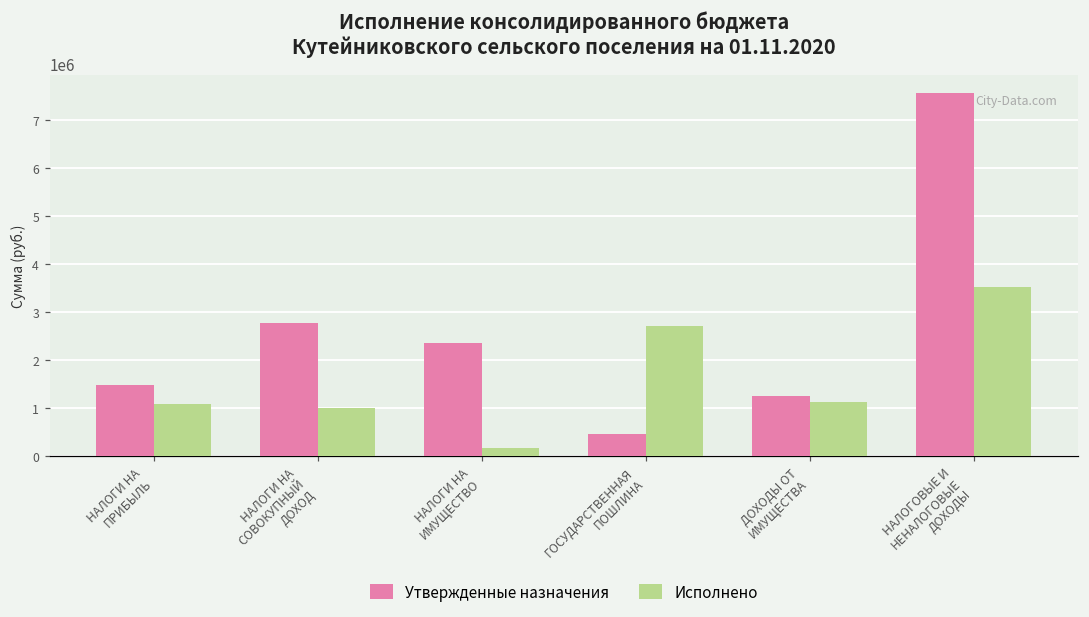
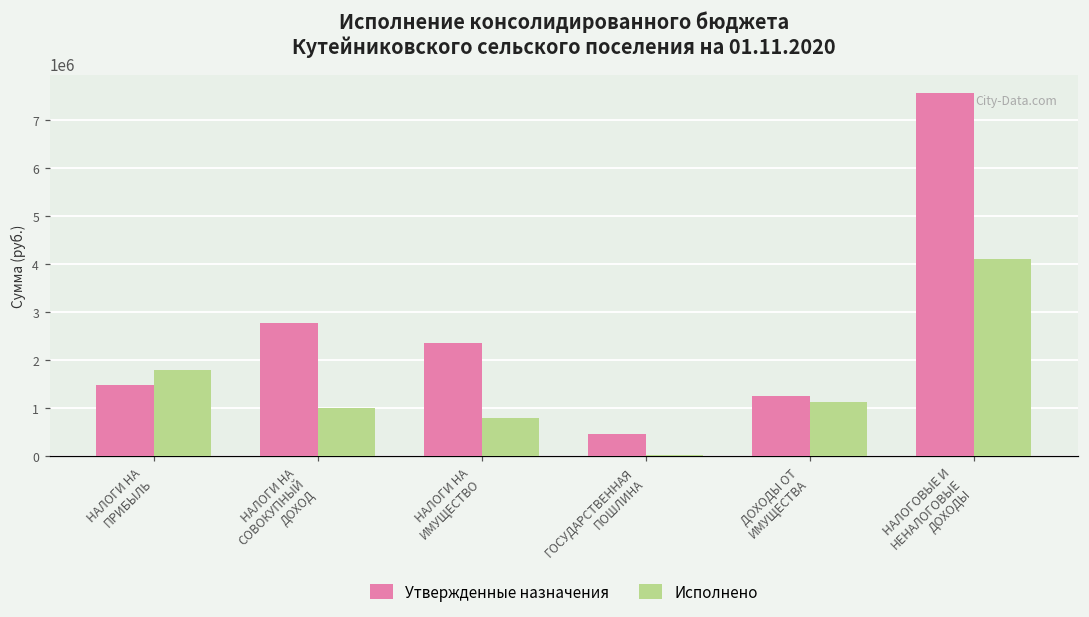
Исполнено, НАЛОГИ НА ПРИБЫЛЬ: 1100000 -> 1800000
Исполнено, НАЛОГИ НА ИМУЩЕСТВО: 200000 -> 800000
Исполнено, ГОСУДАРСТВЕННАЯ ПОШЛИНА: 2700000 -> 0
Исполнено, НАЛОГОВЫЕ И НЕНАЛОГОВЫЕ ДОХОДЫ: 3500000 -> 4100000
